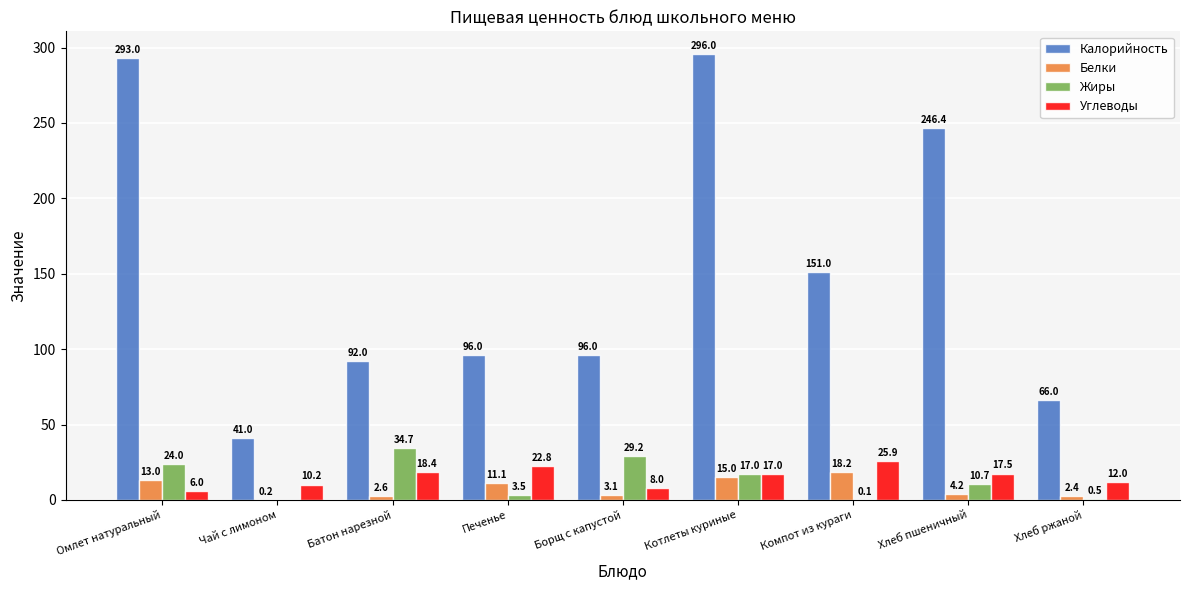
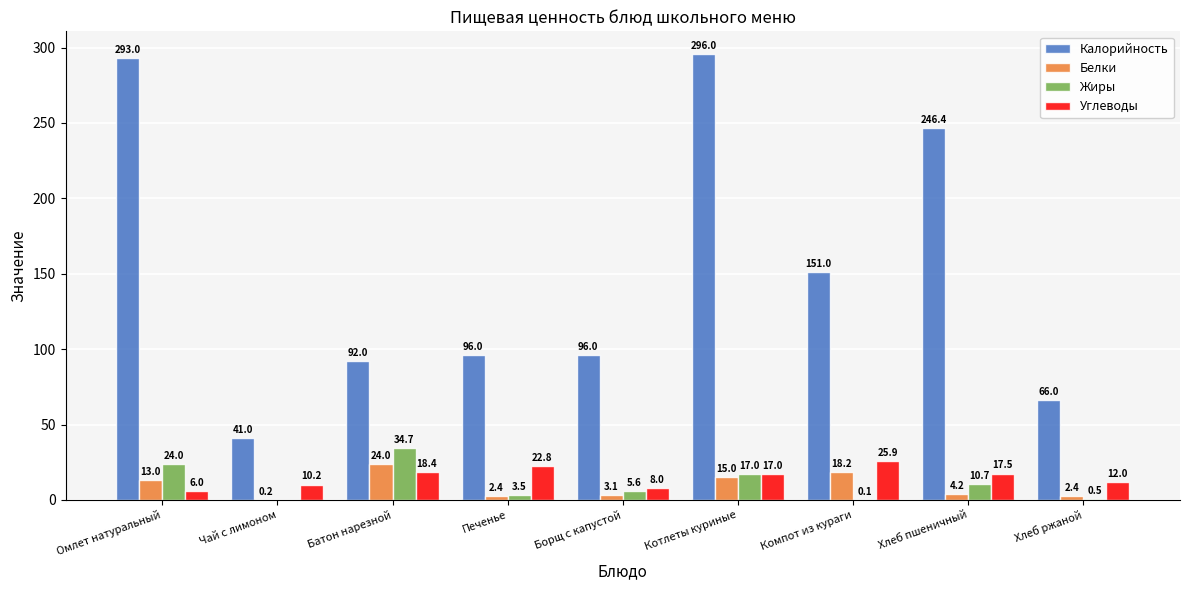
Белки, Батон нарезной: 2.6 -> 24.0
Белки, Печенье: 11.1 -> 2.4
Жиры, Борщ с капустой: 29.2 -> 5.6
